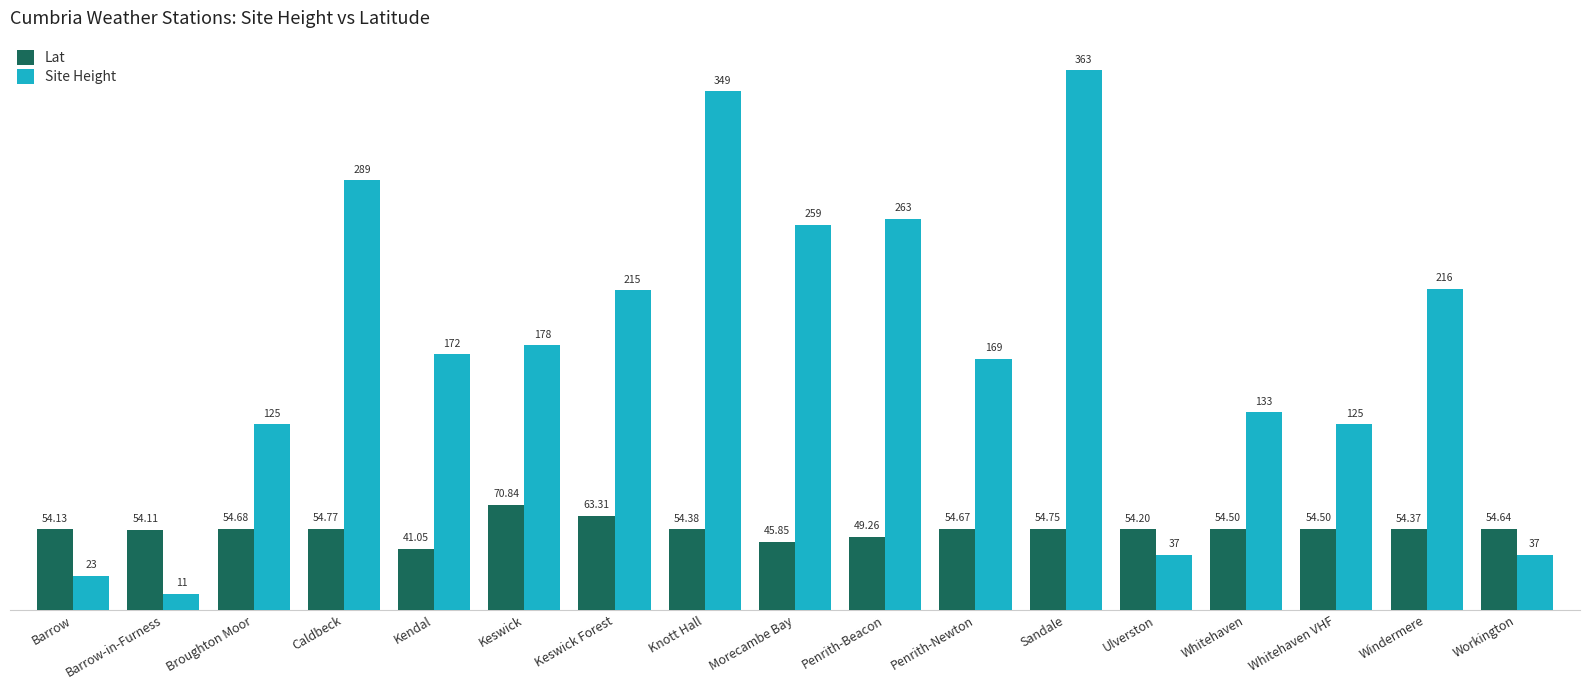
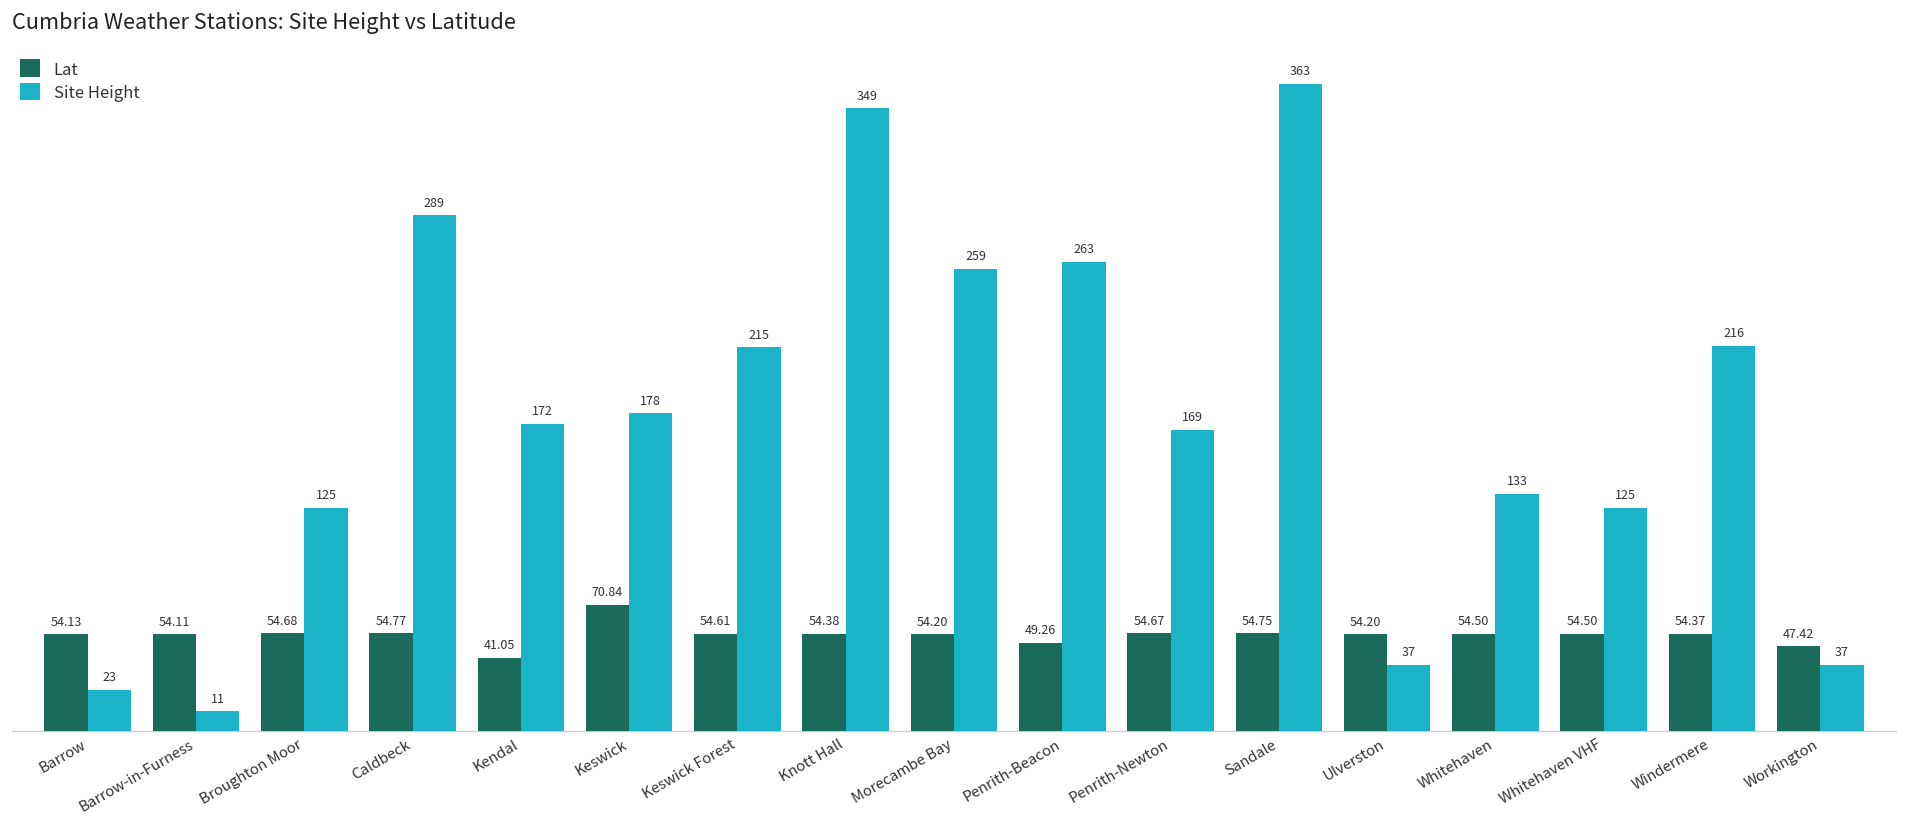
Lat, Keswick Forest: 63.31 -> 54.61
Lat, Morecambe Bay: 45.85 -> 54.20
Lat, Workington: 54.64 -> 47.42
